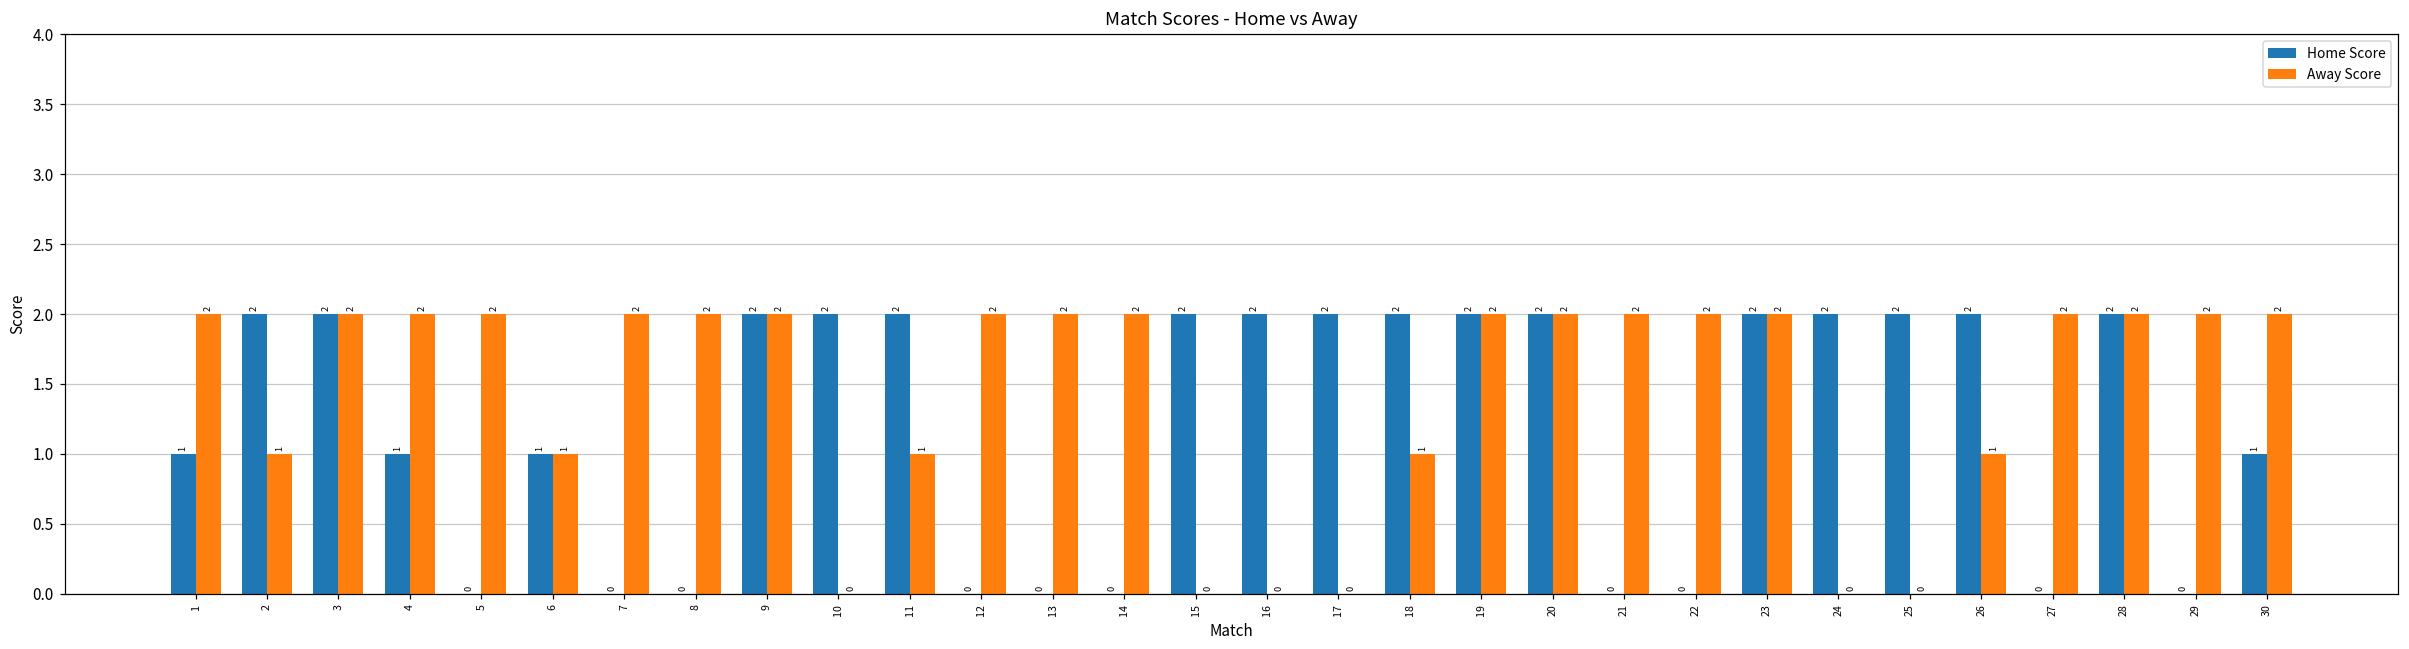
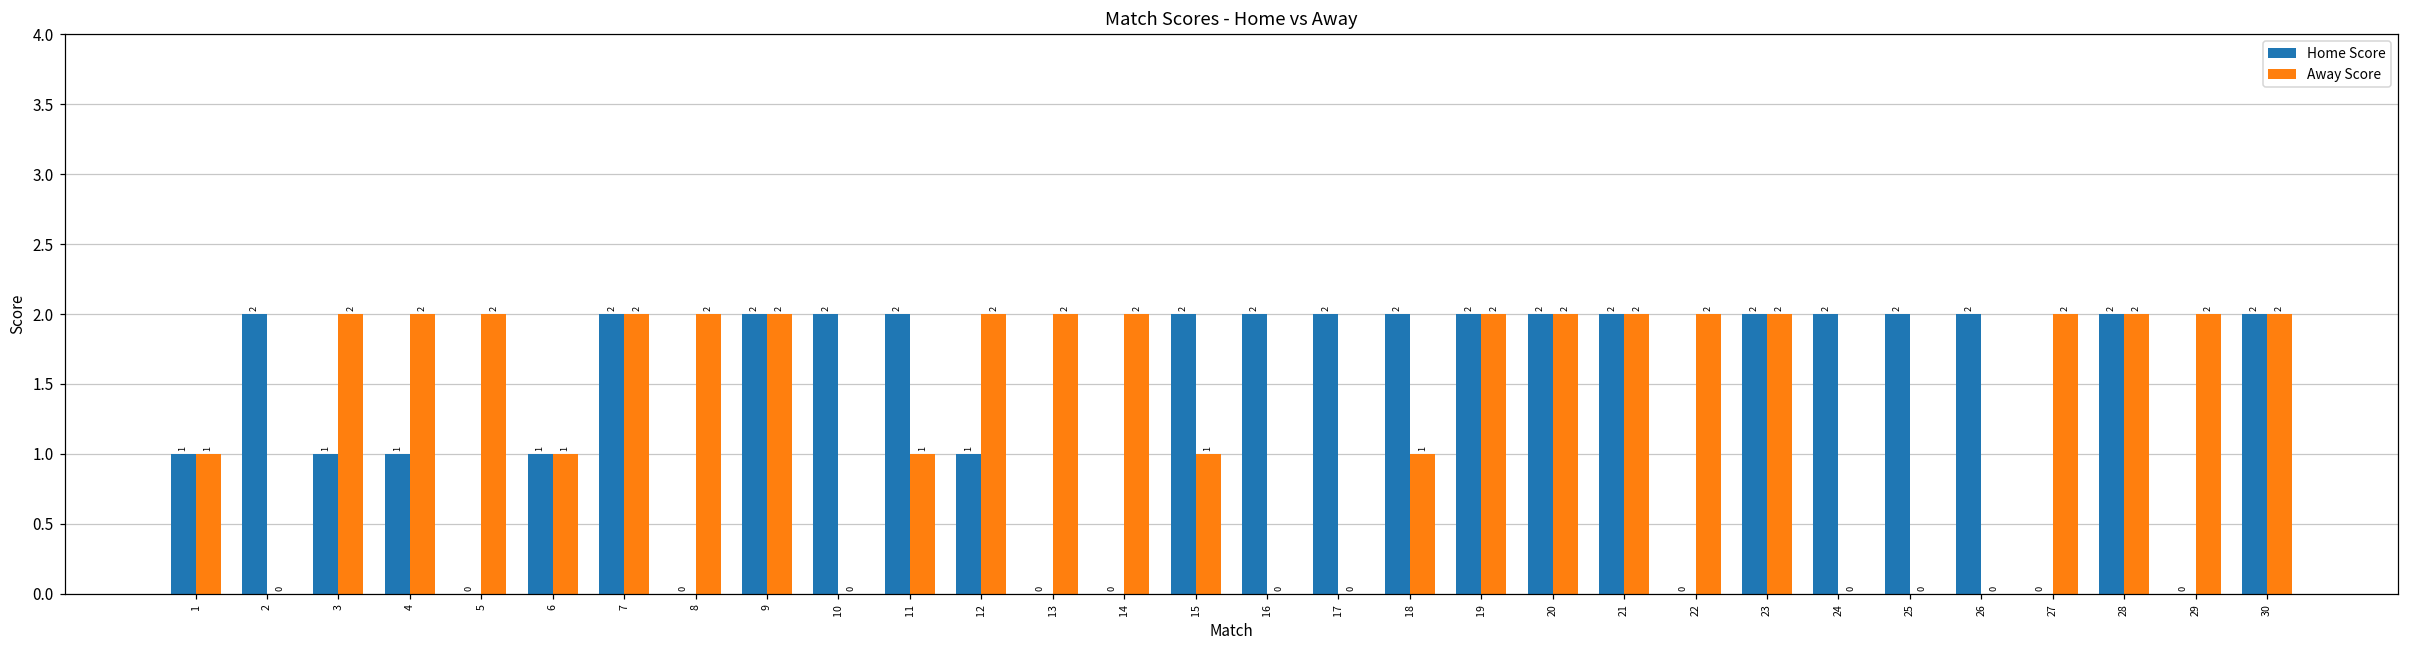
Away Score, 1: 2 -> 1
Away Score, 2: 1 -> 0
Home Score, 3: 2 -> 1
Home Score, 7: 0 -> 2
Home Score, 12: 0 -> 1
Away Score, 15: 0 -> 1
Home Score, 21: 0 -> 2
Away Score, 26: 1 -> 0
Home Score, 30: 1 -> 2
